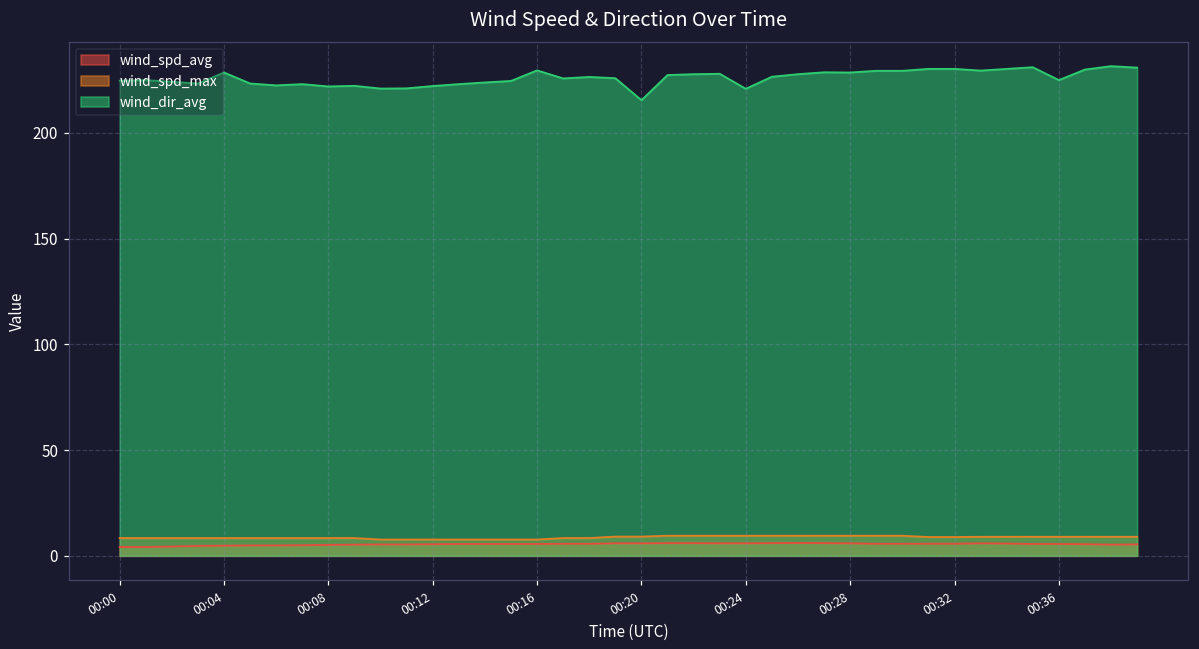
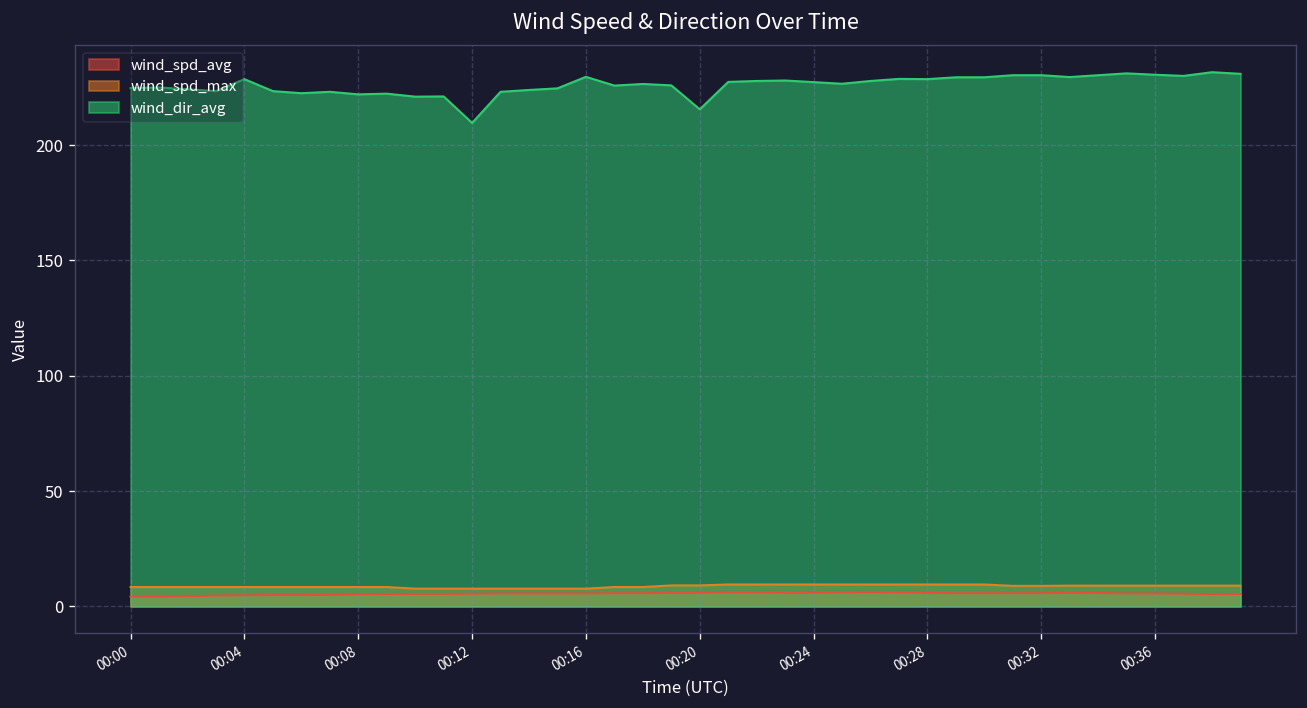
wind_dir_avg, 00:12: 222 -> 210
wind_dir_avg, 00:24: 221 -> 227
wind_dir_avg, 00:36: 225 -> 231
